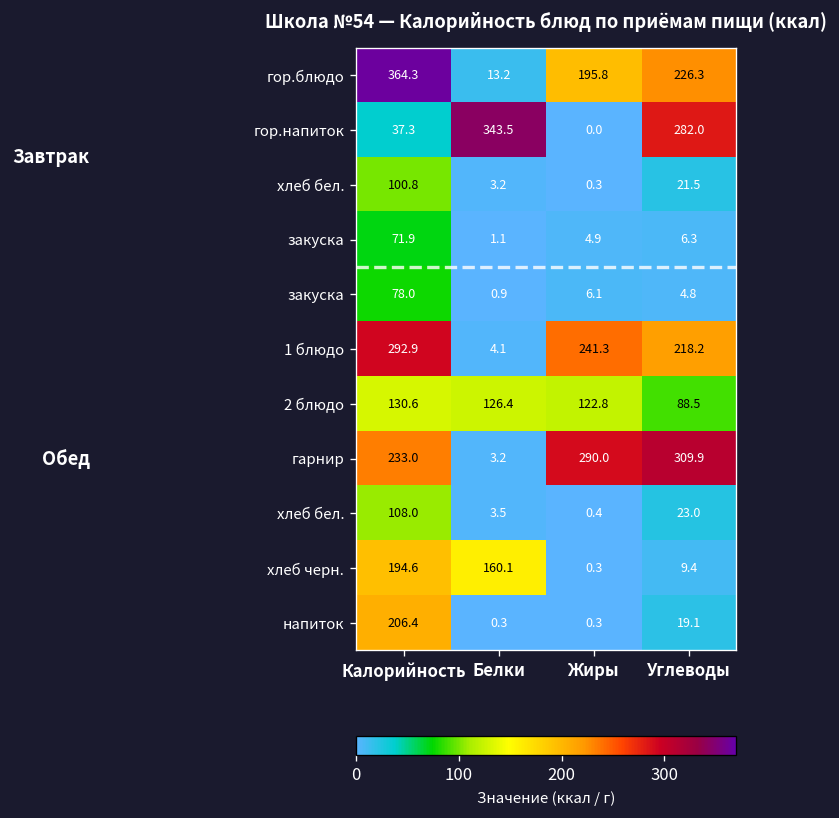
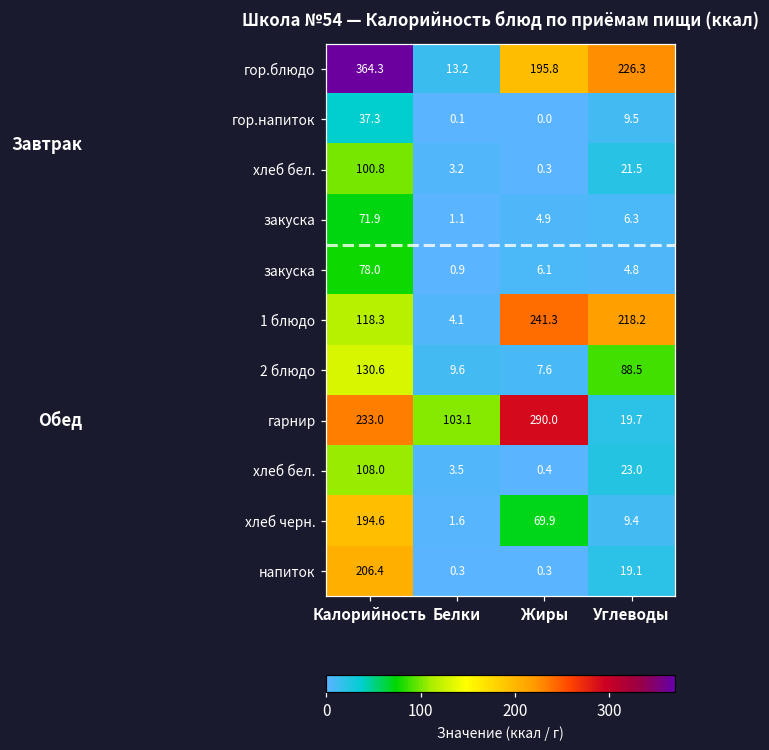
гор.напиток, Белки: 343.5 -> 0.1
гор.напиток, Углеводы: 282.0 -> 9.5
1 блюдо, Калорийность: 292.9 -> 118.3
2 блюдо, Белки: 126.4 -> 9.6
2 блюдо, Жиры: 122.8 -> 7.6
гарнир, Белки: 3.2 -> 103.1
гарнир, Углеводы: 309.9 -> 19.7
хлеб черн., Белки: 160.1 -> 1.6
хлеб черн., Жиры: 0.3 -> 69.9
